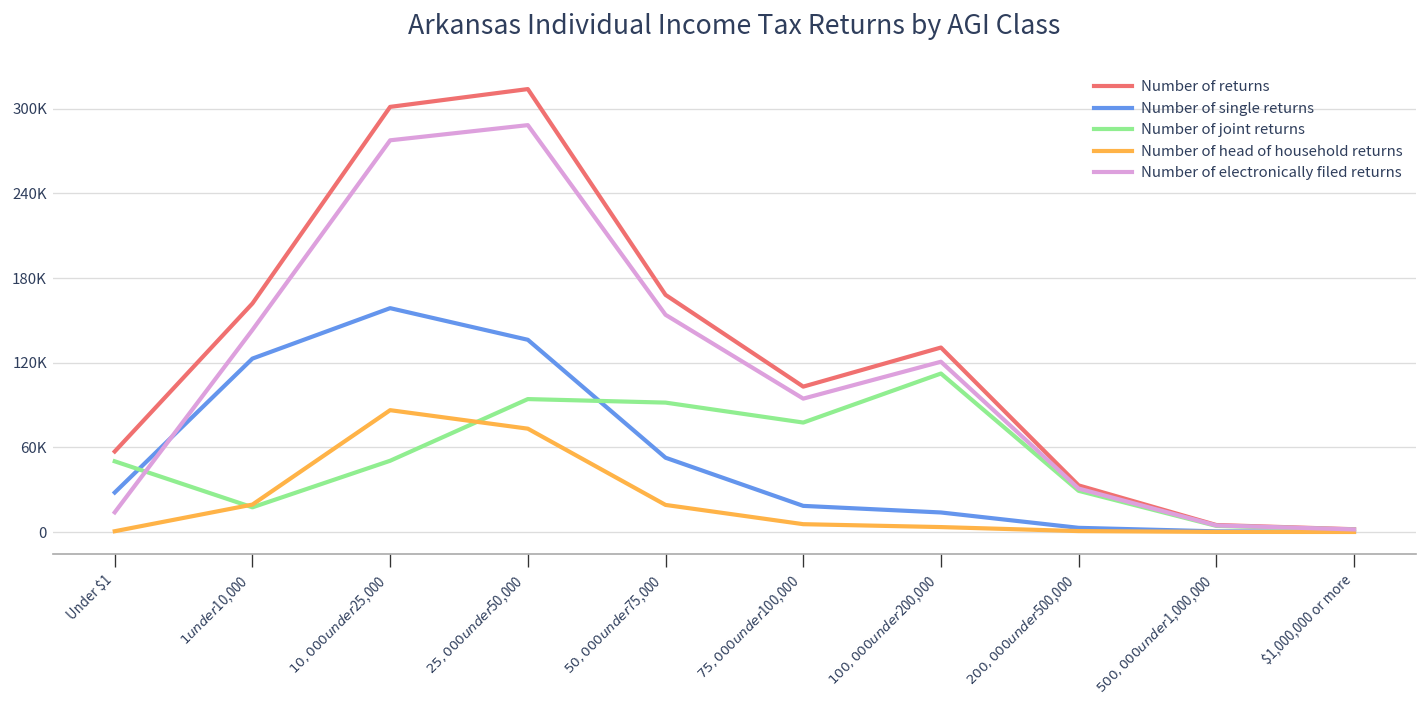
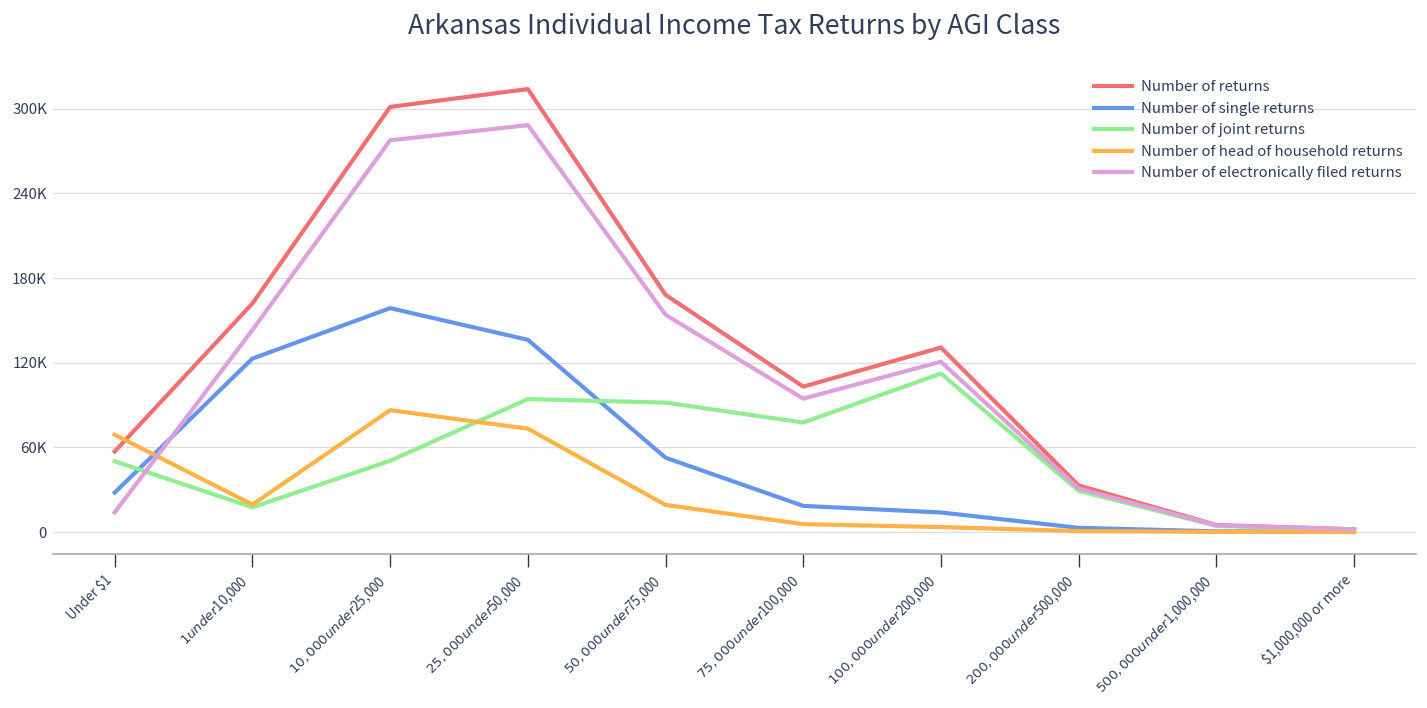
Number of head of household returns, Under $1: 1000 -> 69000
